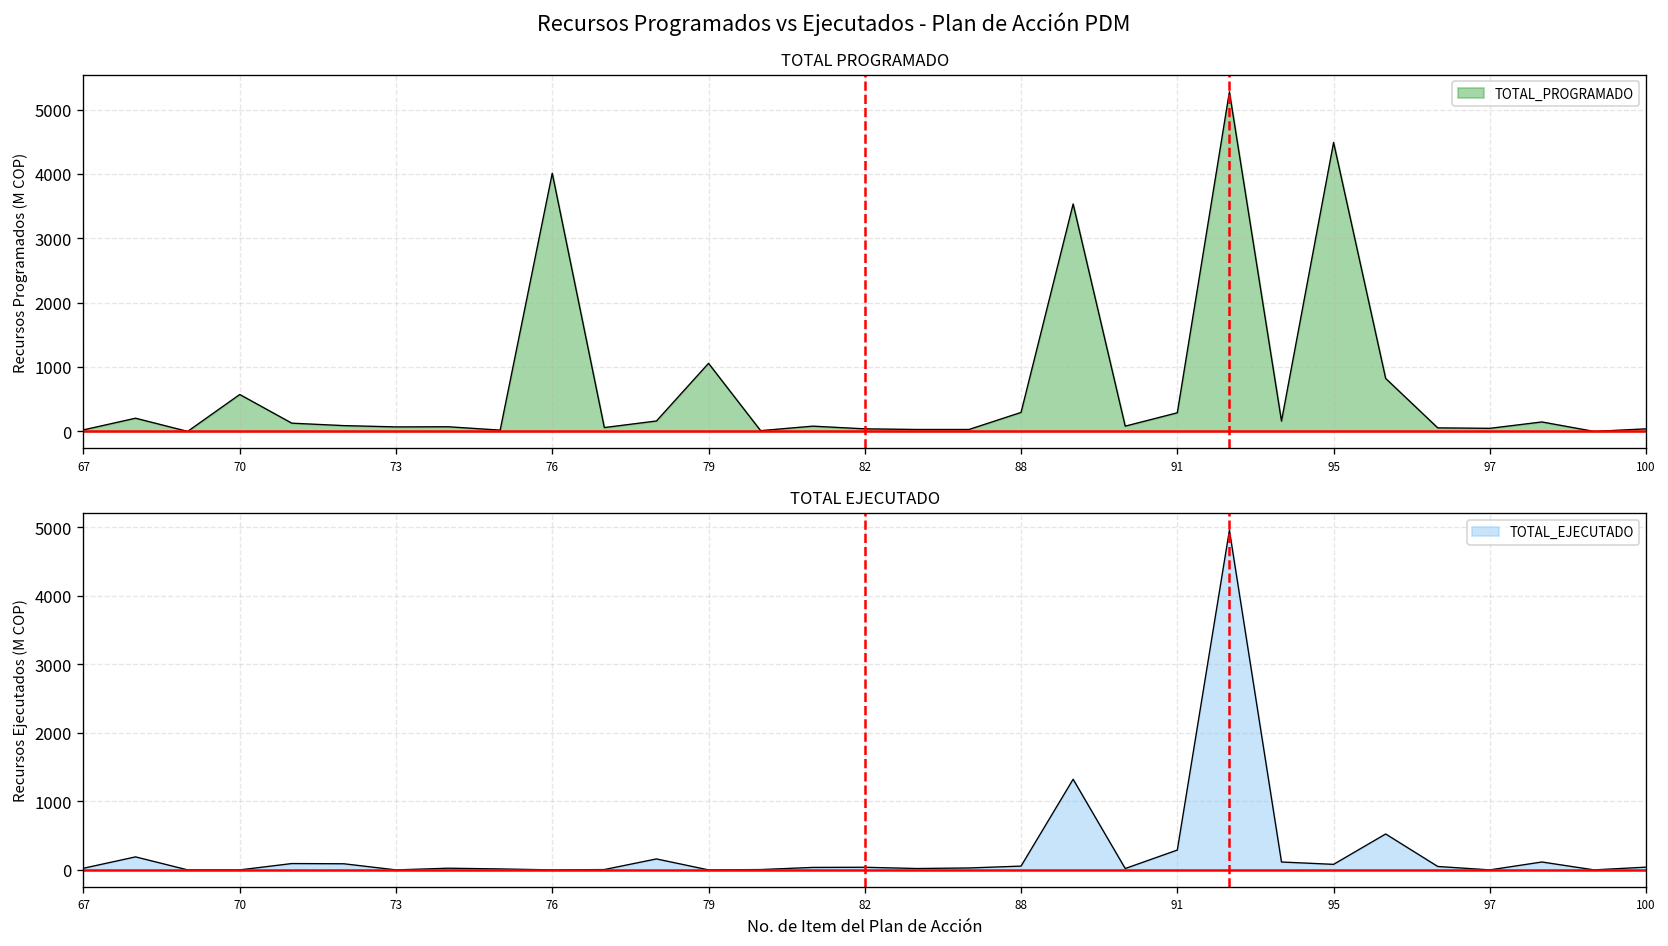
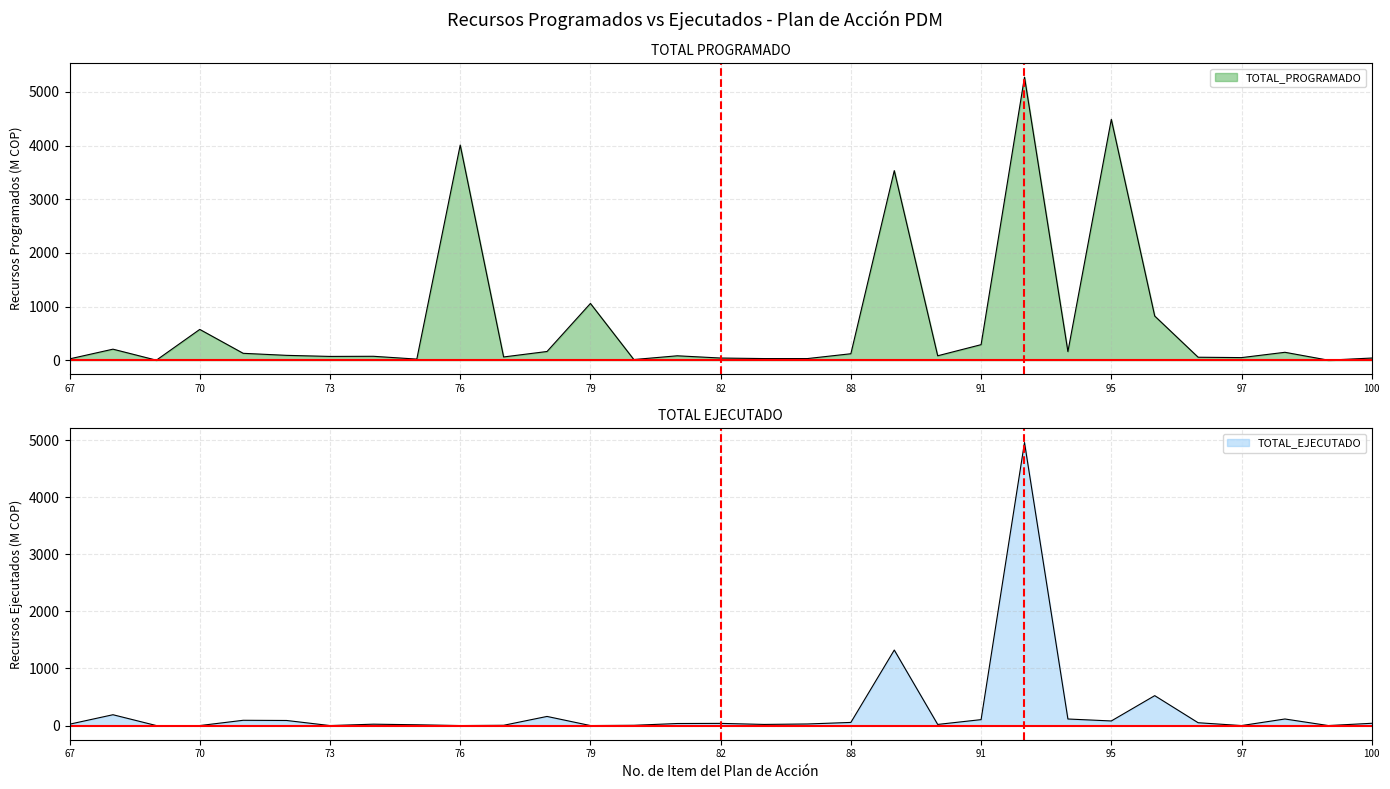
TOTAL PROGRAMADO, TOTAL_PROGRAMADO, 88: 300 -> 100
TOTAL EJECUTADO, TOTAL_EJECUTADO, 91: 300 -> 100
